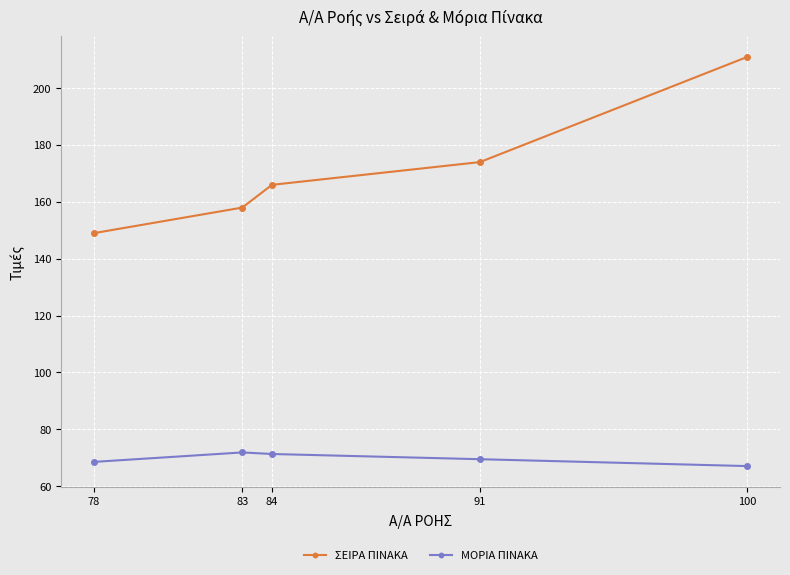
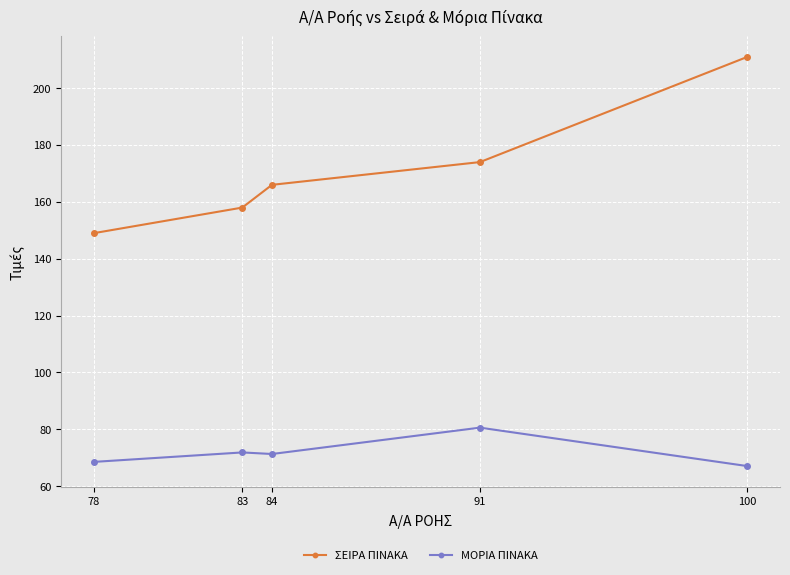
ΜΟΡΙΑ ΠΙΝΑΚΑ, 91: 70 -> 81
